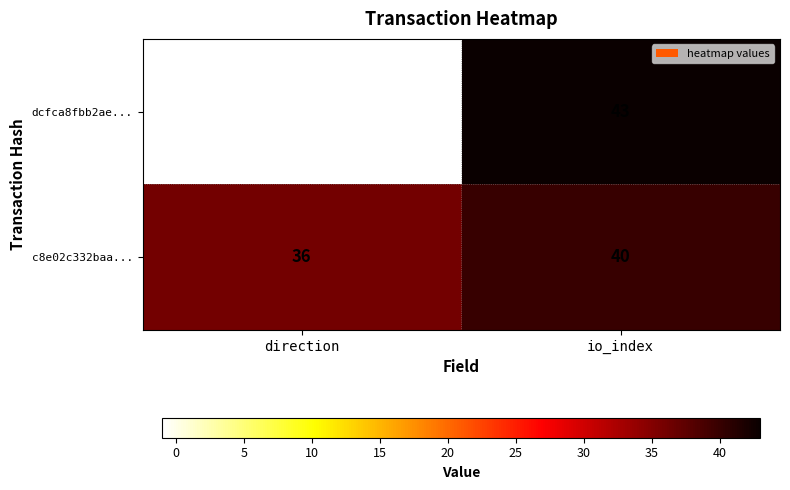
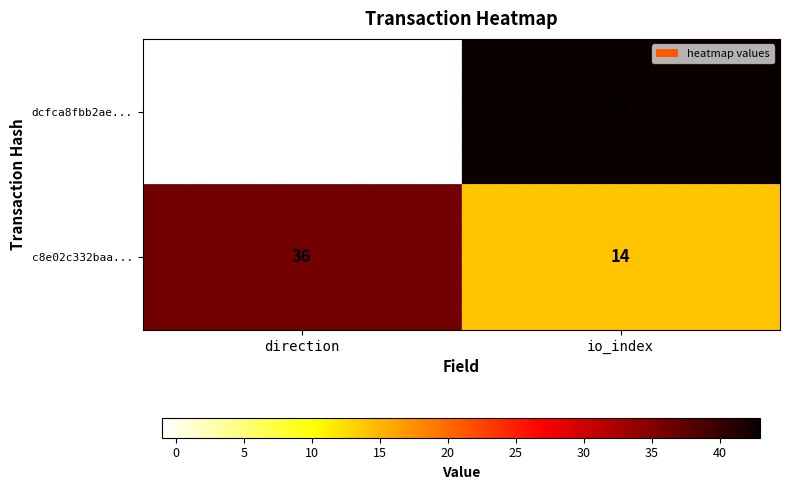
c8e02c332baa..., io_index: 40 -> 14
